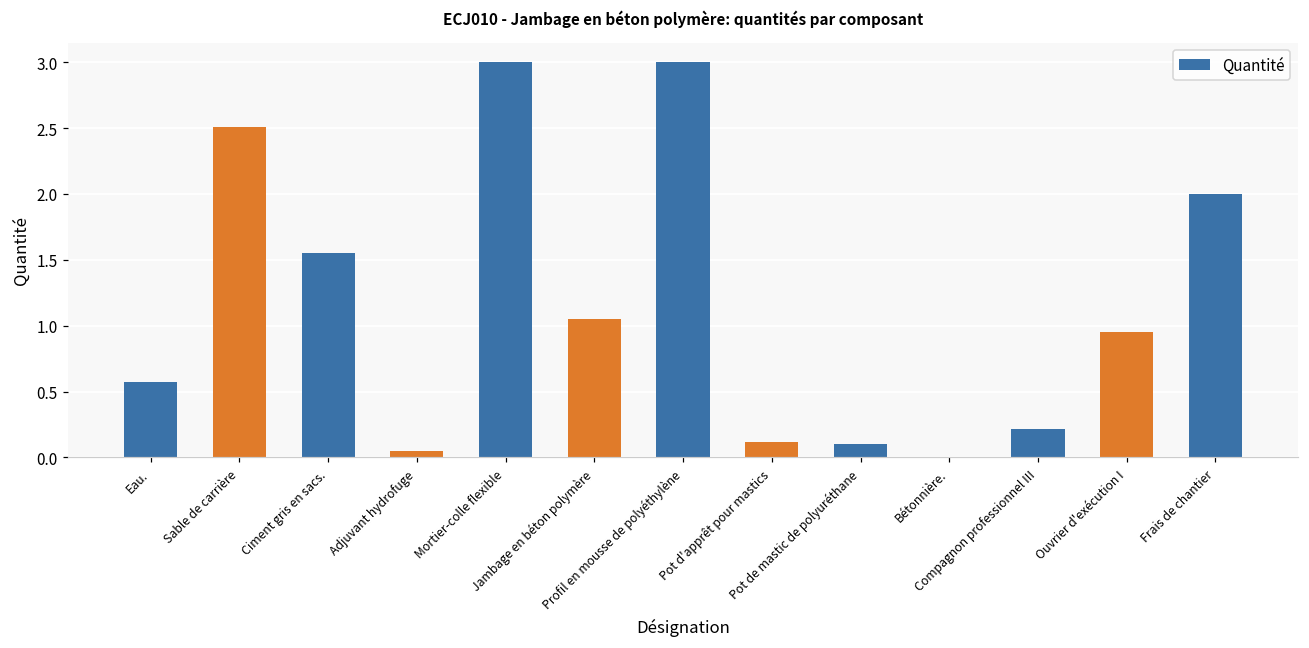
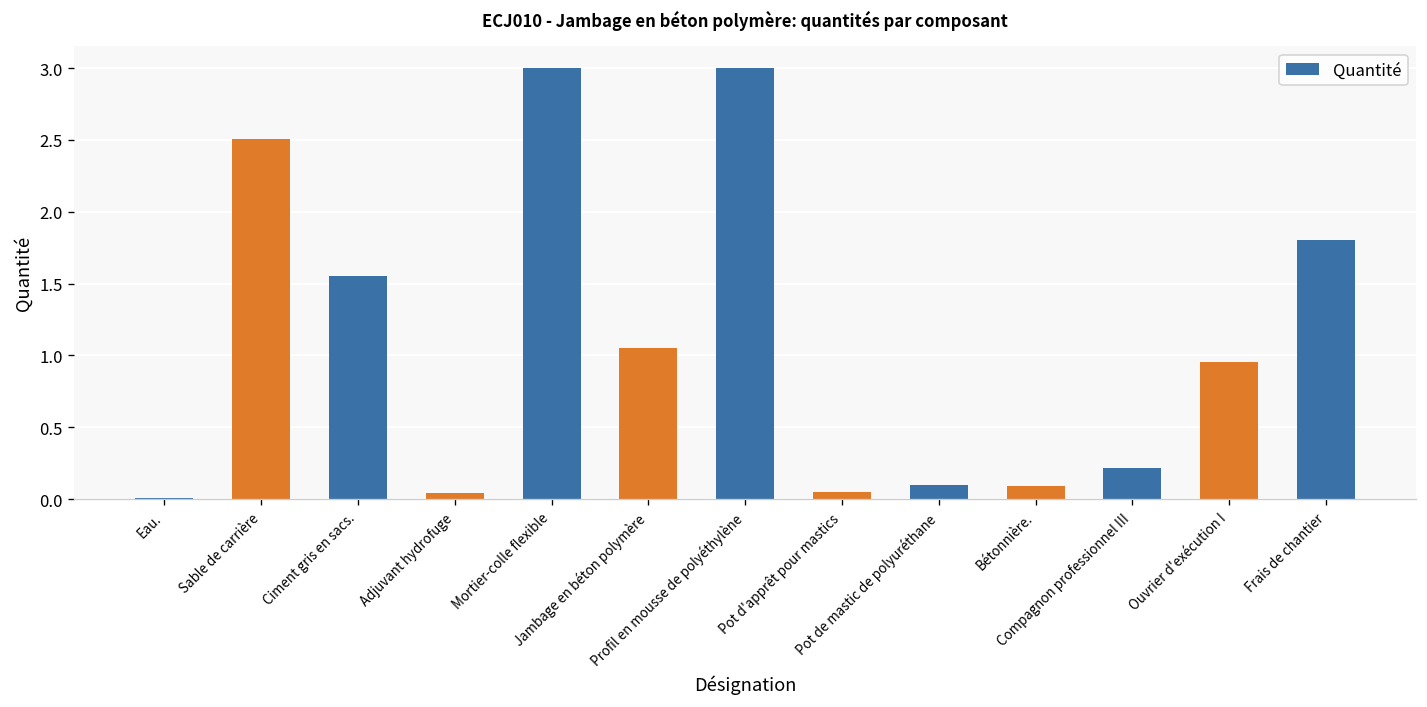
Eau.: 0.58 -> 0.01
Pot d'apprêt pour mastics: 0.12 -> 0.05
Bétonnière.: 0.01 -> 0.09
Frais de chantier: 2.0 -> 1.8
